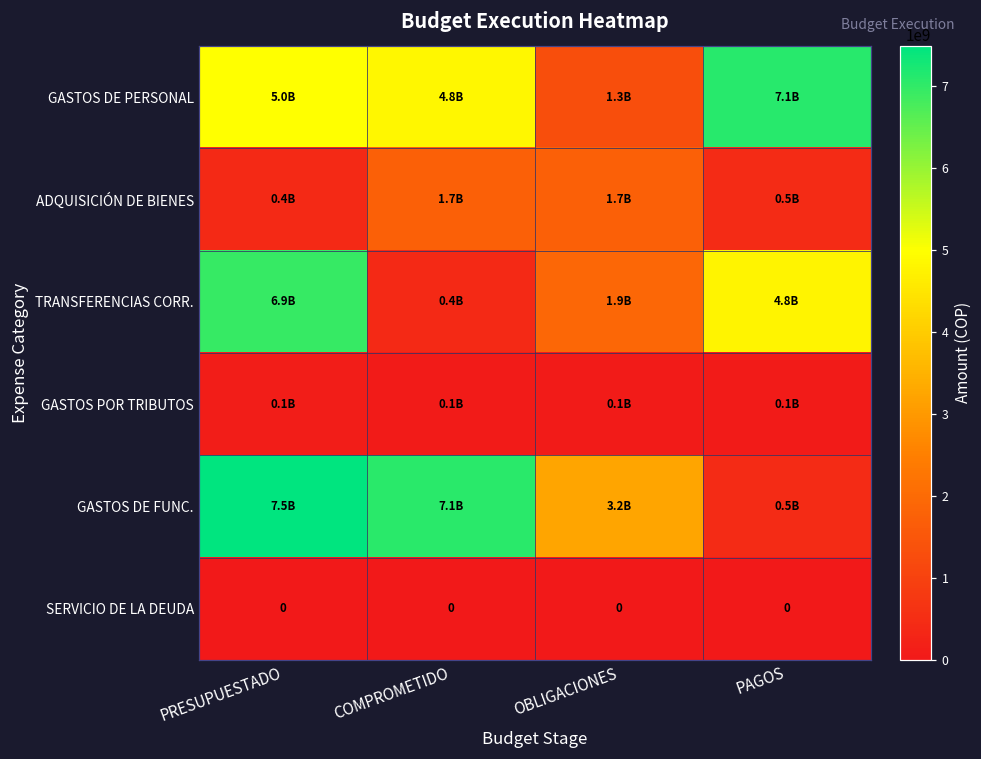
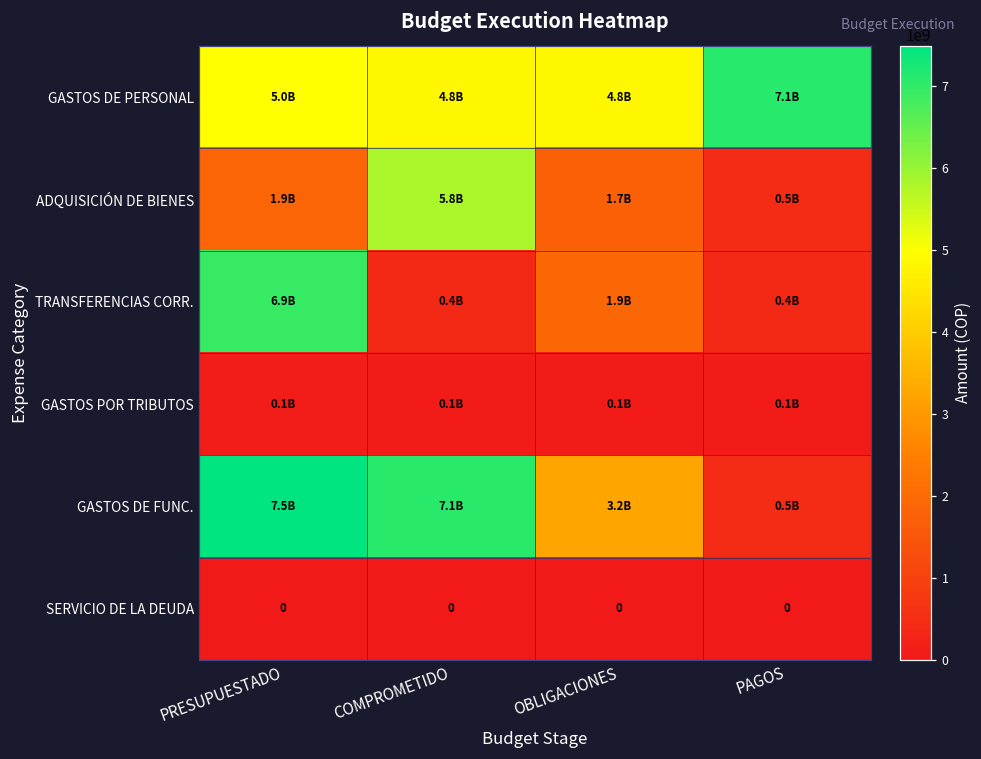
GASTOS DE PERSONAL, OBLIGACIONES: 1.3B -> 4.8B
ADQUISICIÓN DE BIENES, PRESUPUESTADO: 0.4B -> 1.9B
ADQUISICIÓN DE BIENES, COMPROMETIDO: 1.7B -> 5.8B
TRANSFERENCIAS CORR., PAGOS: 4.8B -> 0.4B
